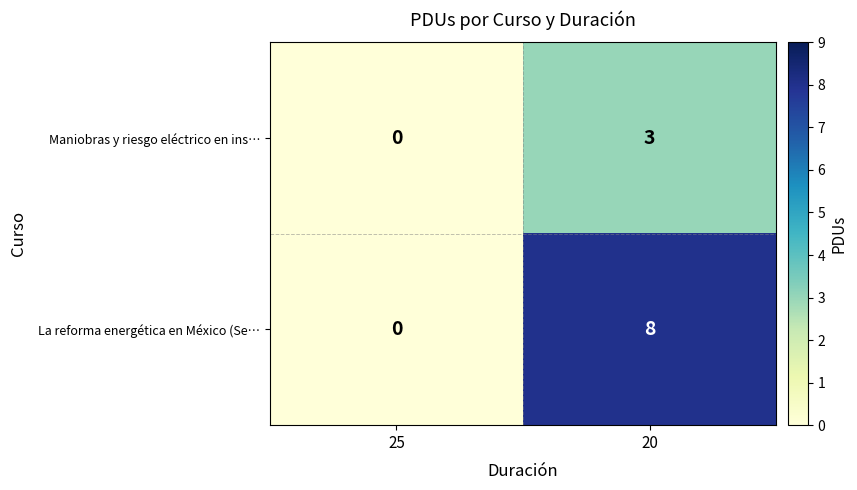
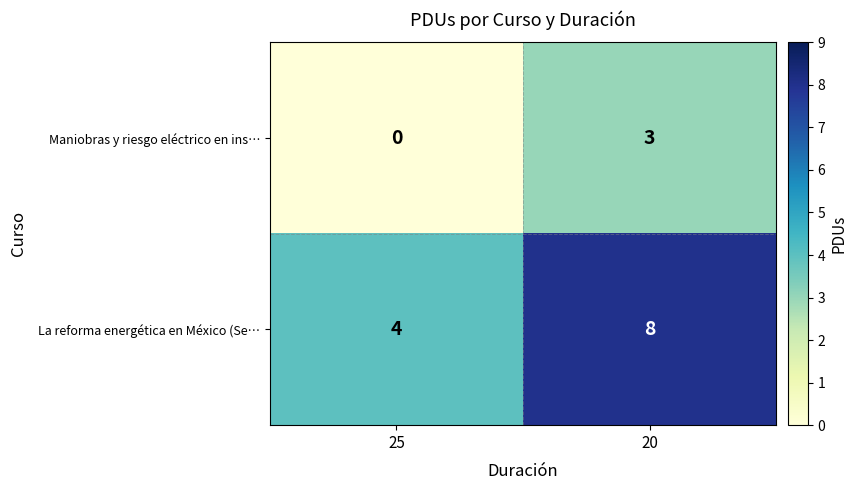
La reforma energética en México (Se…, 25: 0 -> 4
